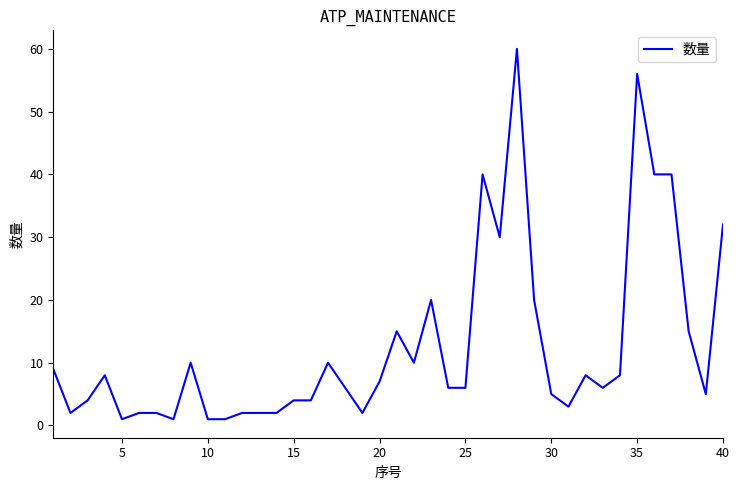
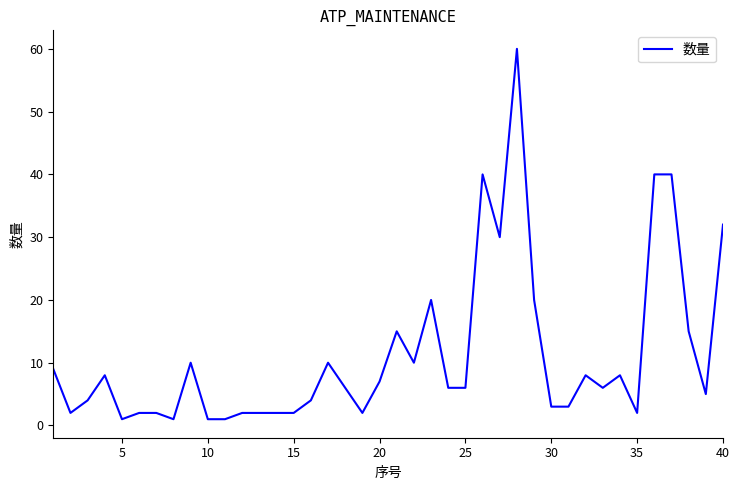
15: 4 -> 2
30: 5 -> 3
35: 56 -> 2
